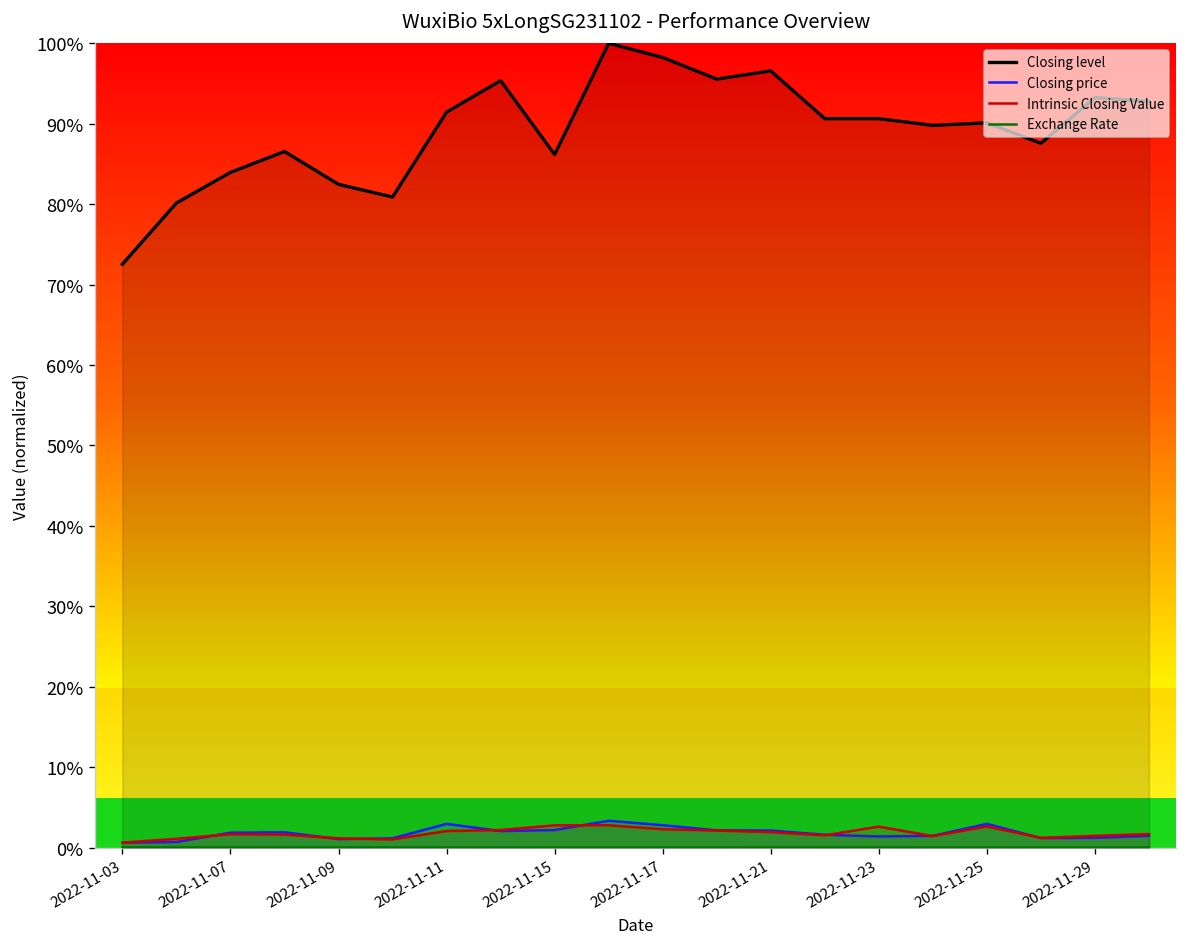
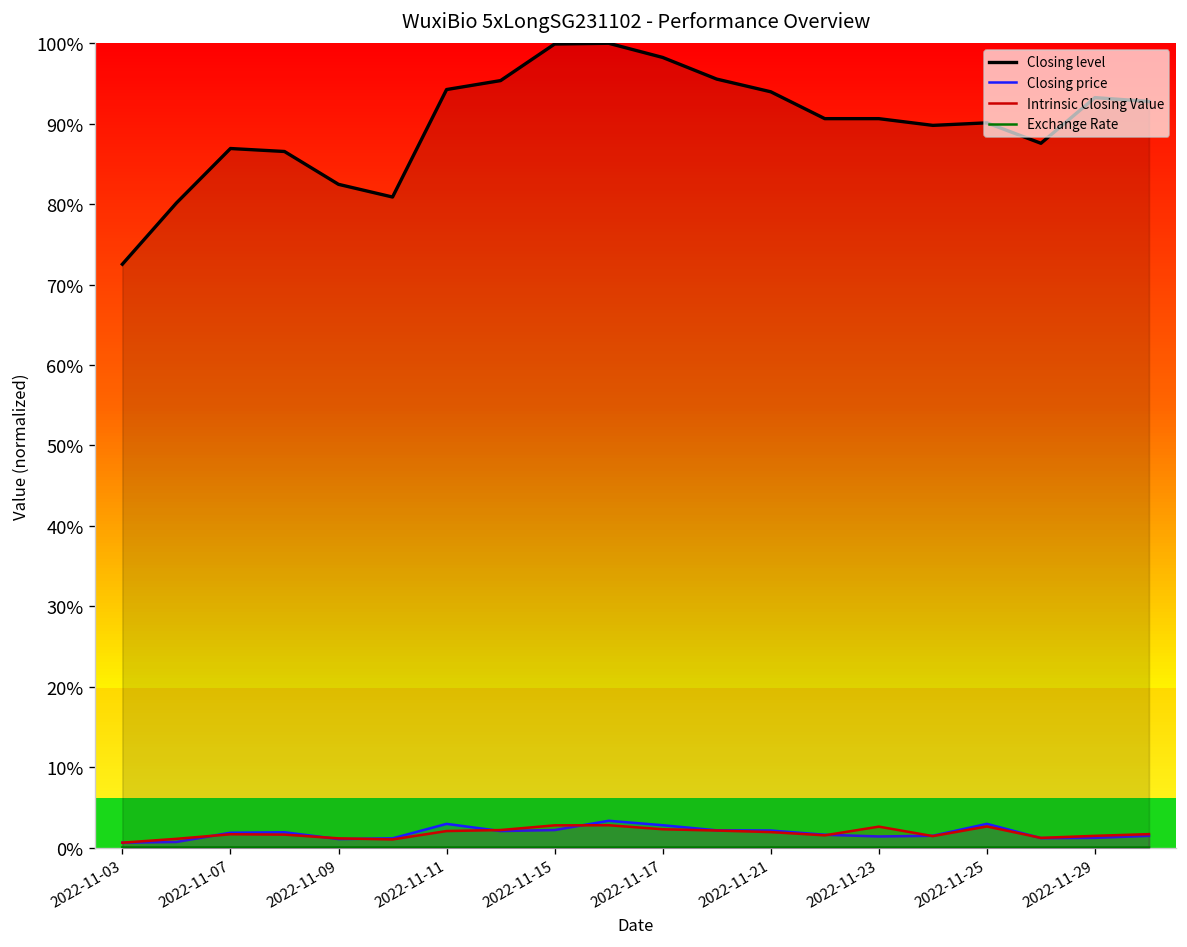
Closing level, 2022-11-07: 84% -> 87%
Closing level, 2022-11-11: 91% -> 94%
Closing level, 2022-11-15: 86% -> 100%
Closing level, 2022-11-21: 97% -> 94%
